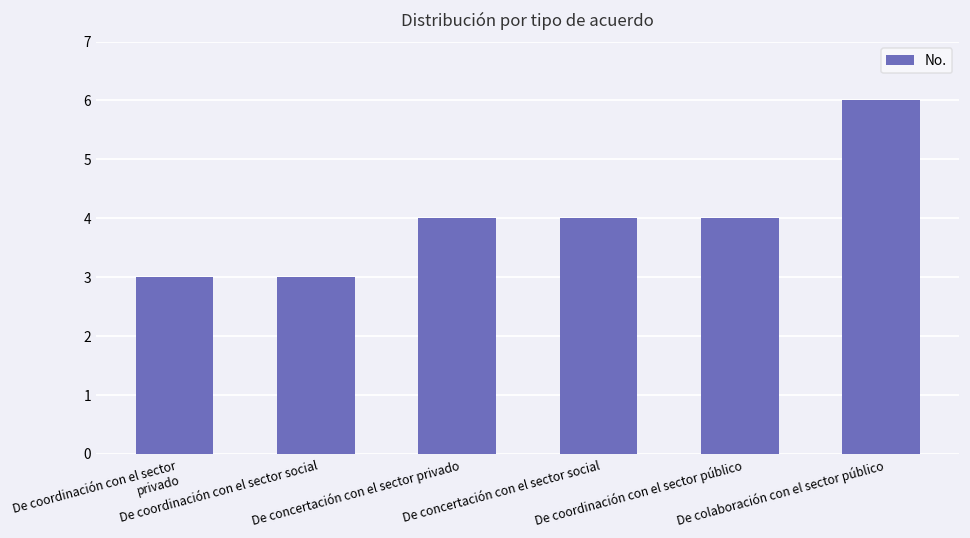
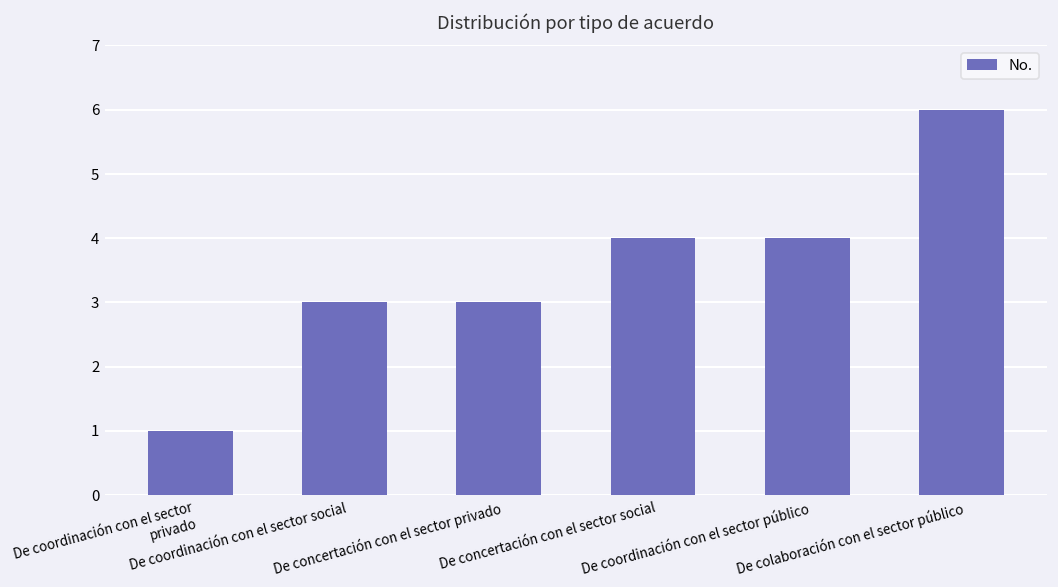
De coordinación con el sector privado: 3 -> 1
De concertación con el sector privado: 4 -> 3
